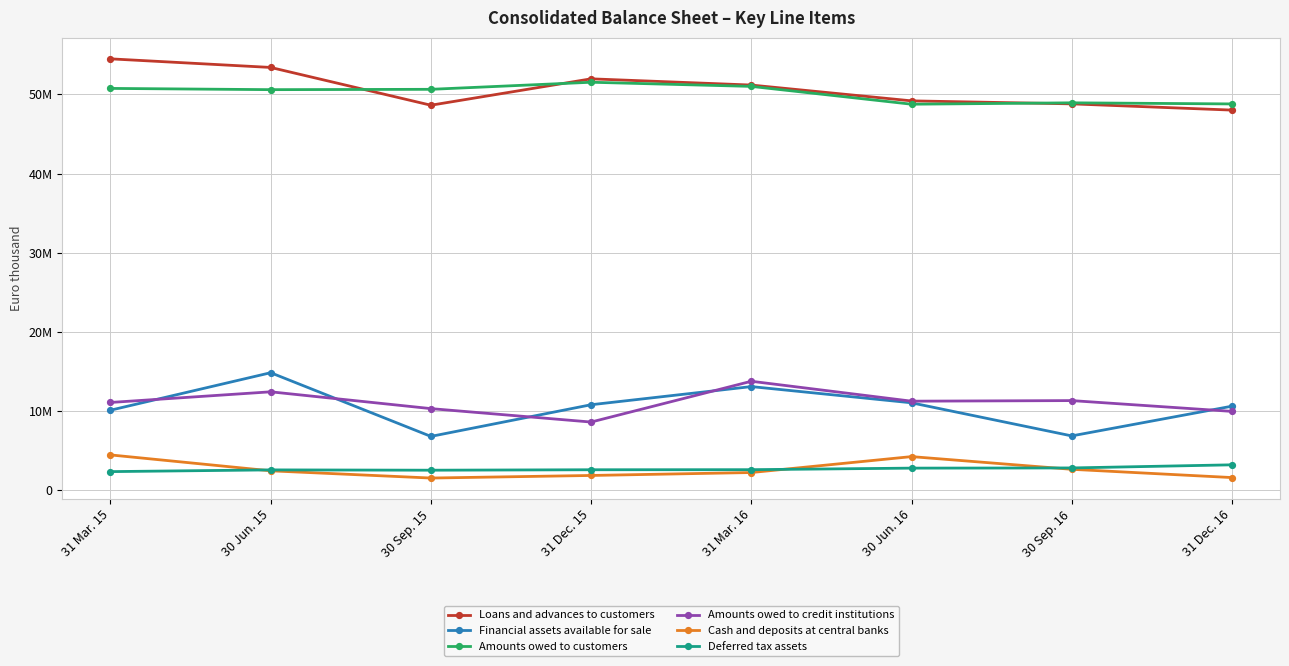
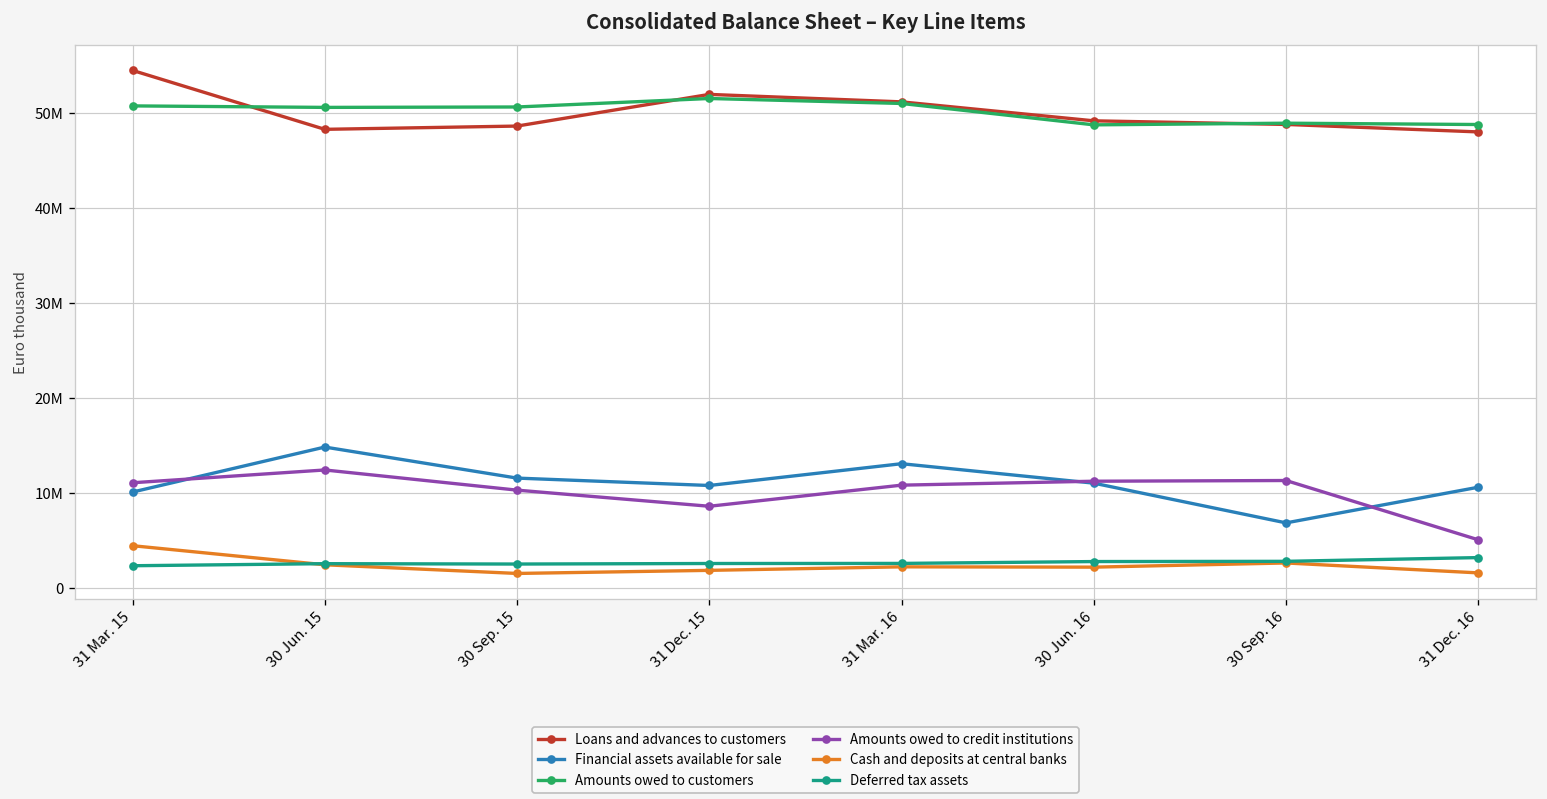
Loans and advances to customers, 30 Jun. 15: 53000000 -> 48000000
Financial assets available for sale, 30 Sep. 15: 7000000 -> 12000000
Amounts owed to credit institutions, 31 Mar. 16: 14000000 -> 11000000
Cash and deposits at central banks, 30 Jun. 16: 4000000 -> 2000000
Amounts owed to credit institutions, 31 Dec. 16: 10000000 -> 5000000
